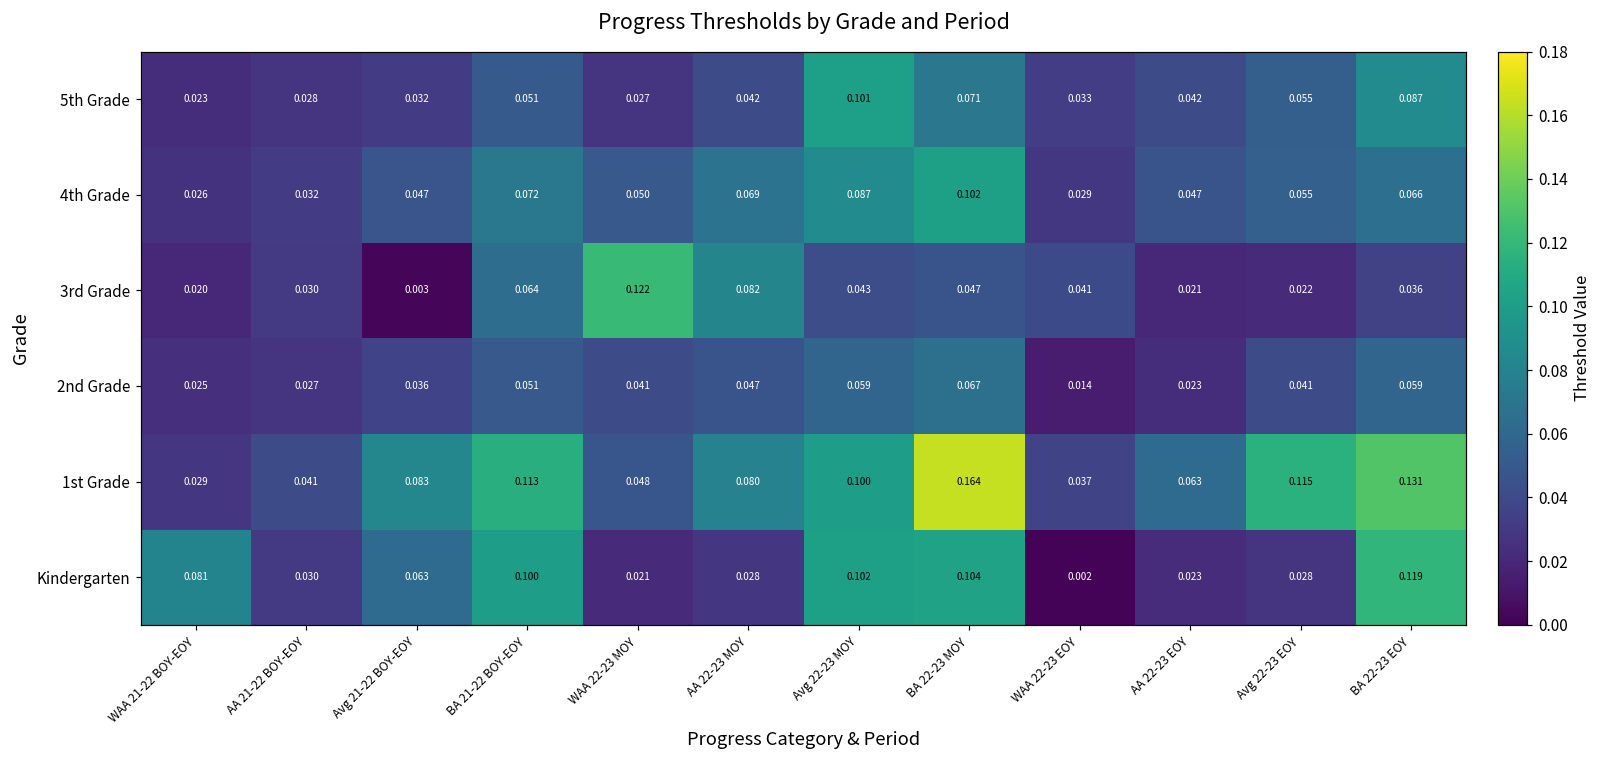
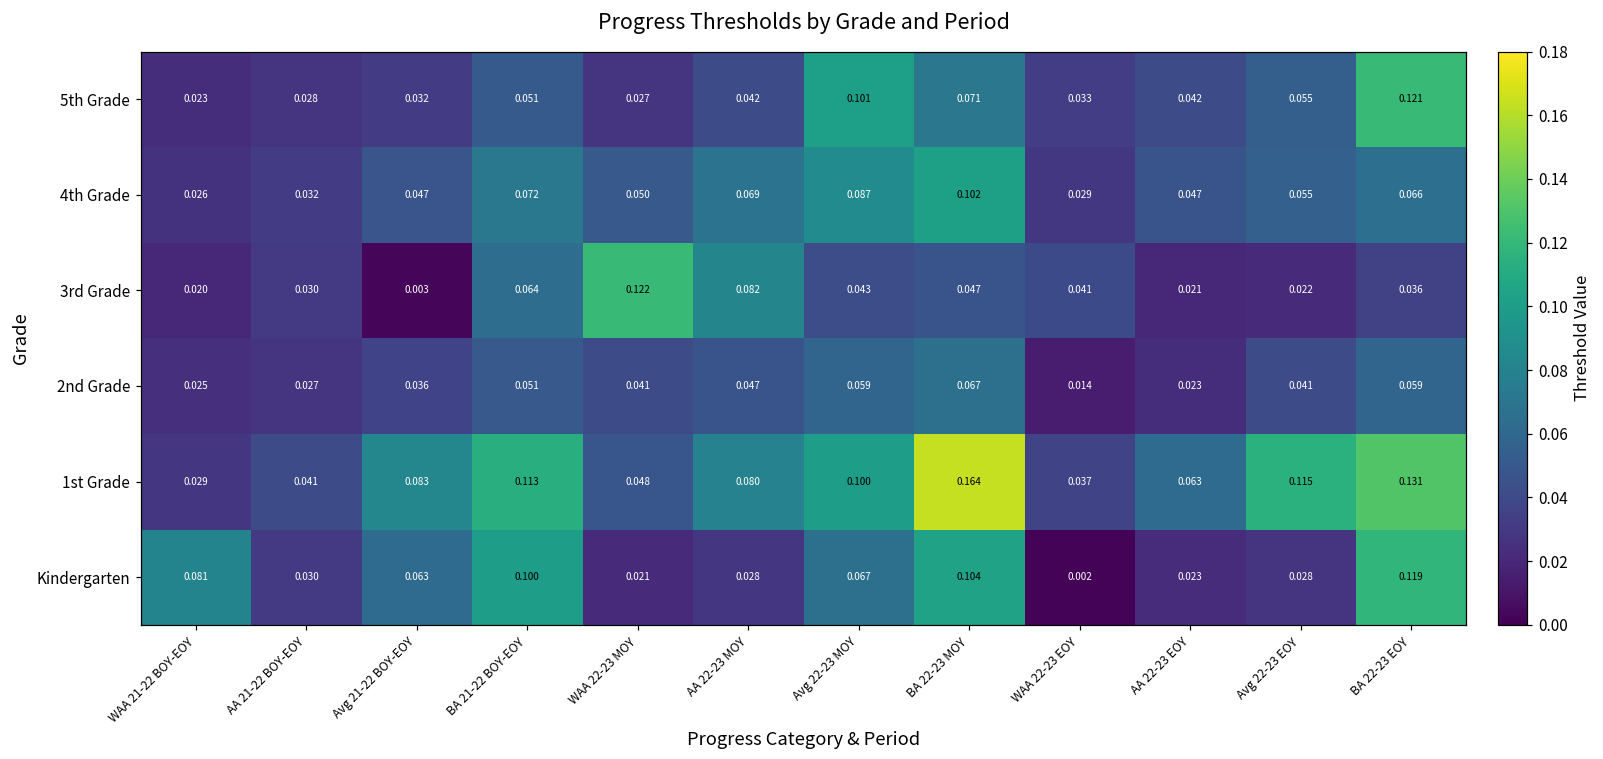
5th Grade, BA 22-23 EOY: 0.087 -> 0.121
Kindergarten, Avg 22-23 MOY: 0.102 -> 0.067
